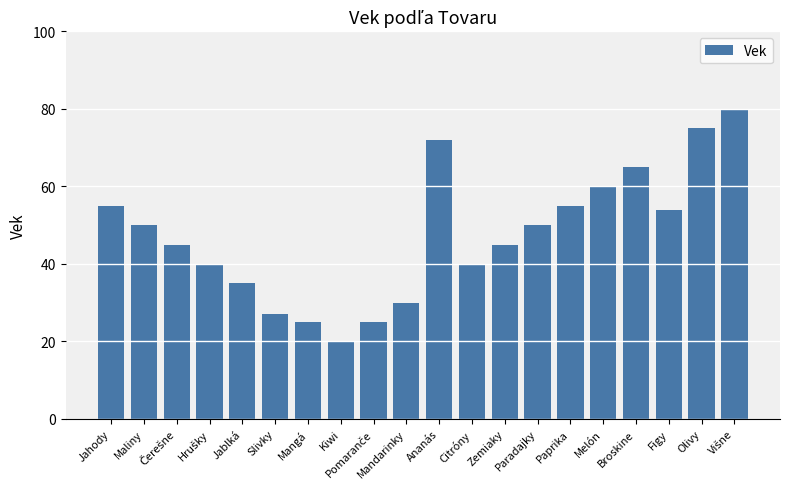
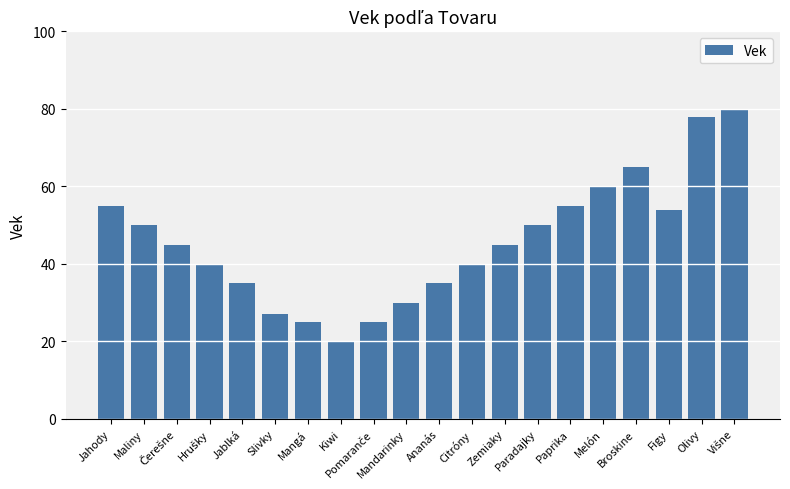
Ananás: 72 -> 35
Olivy: 75 -> 78
